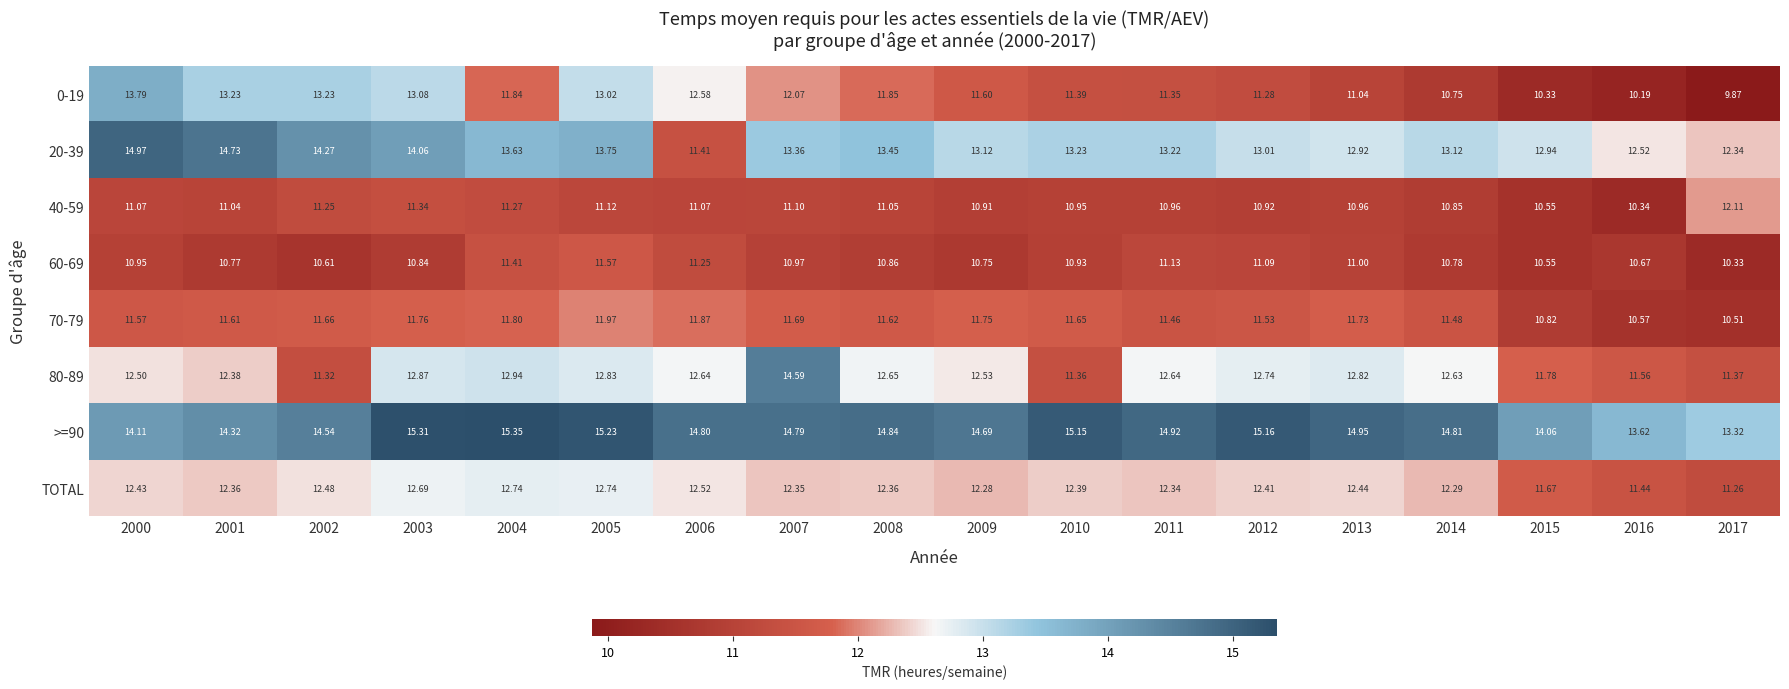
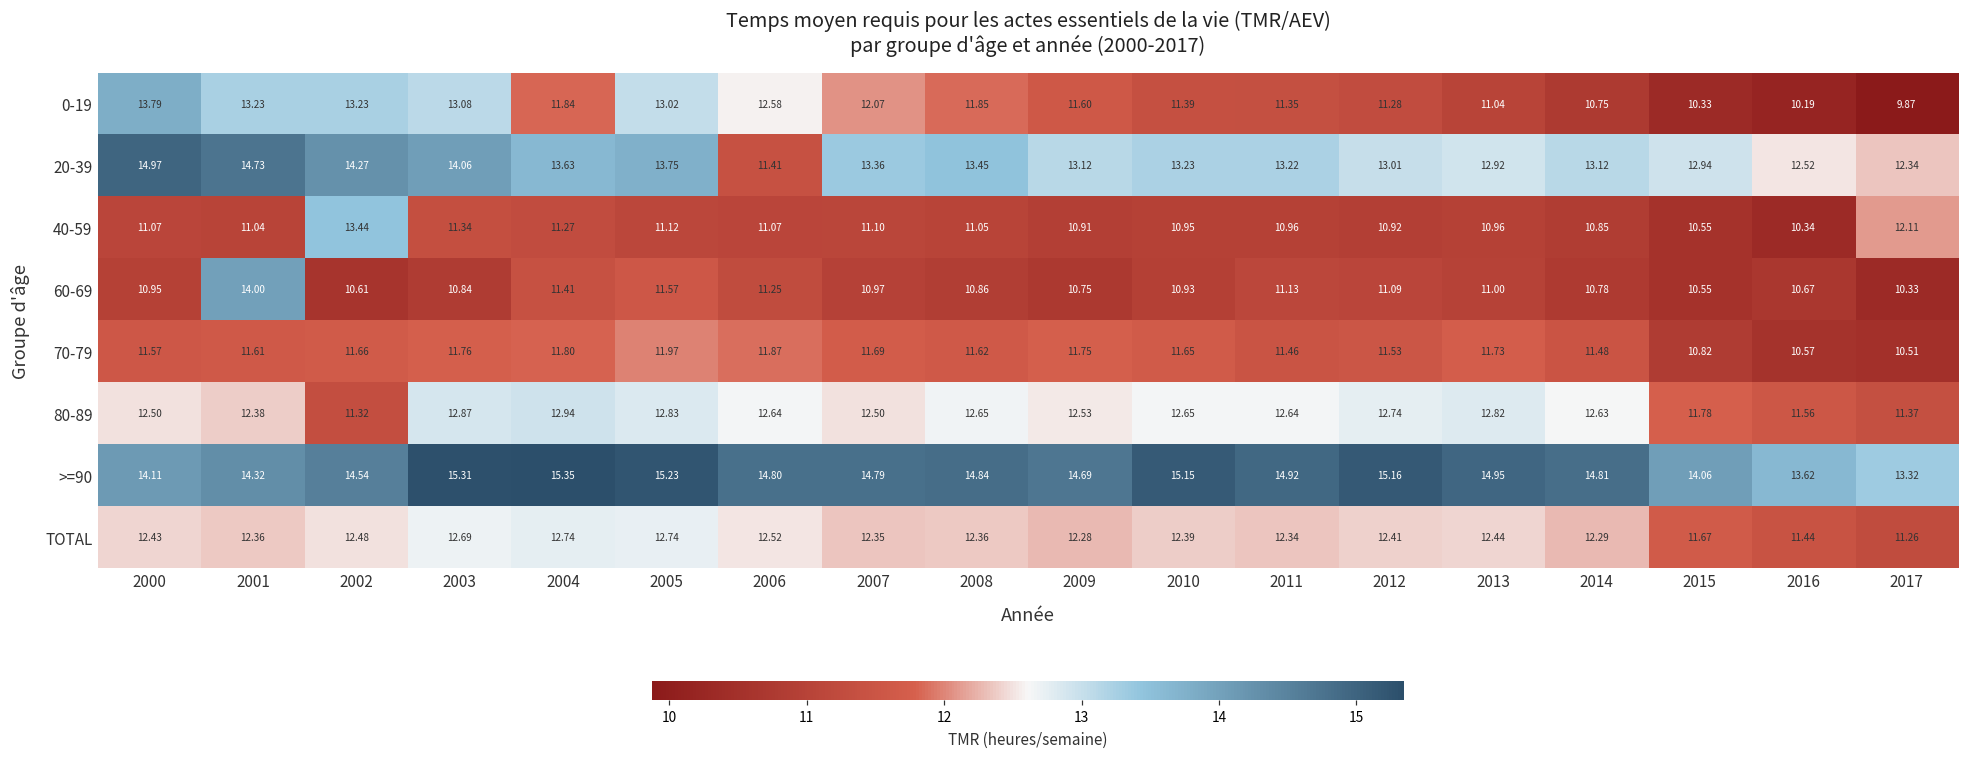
40-59, 2002: 11.25 -> 13.44
60-69, 2001: 10.77 -> 14.00
80-89, 2007: 14.59 -> 12.50
80-89, 2010: 11.36 -> 12.65
